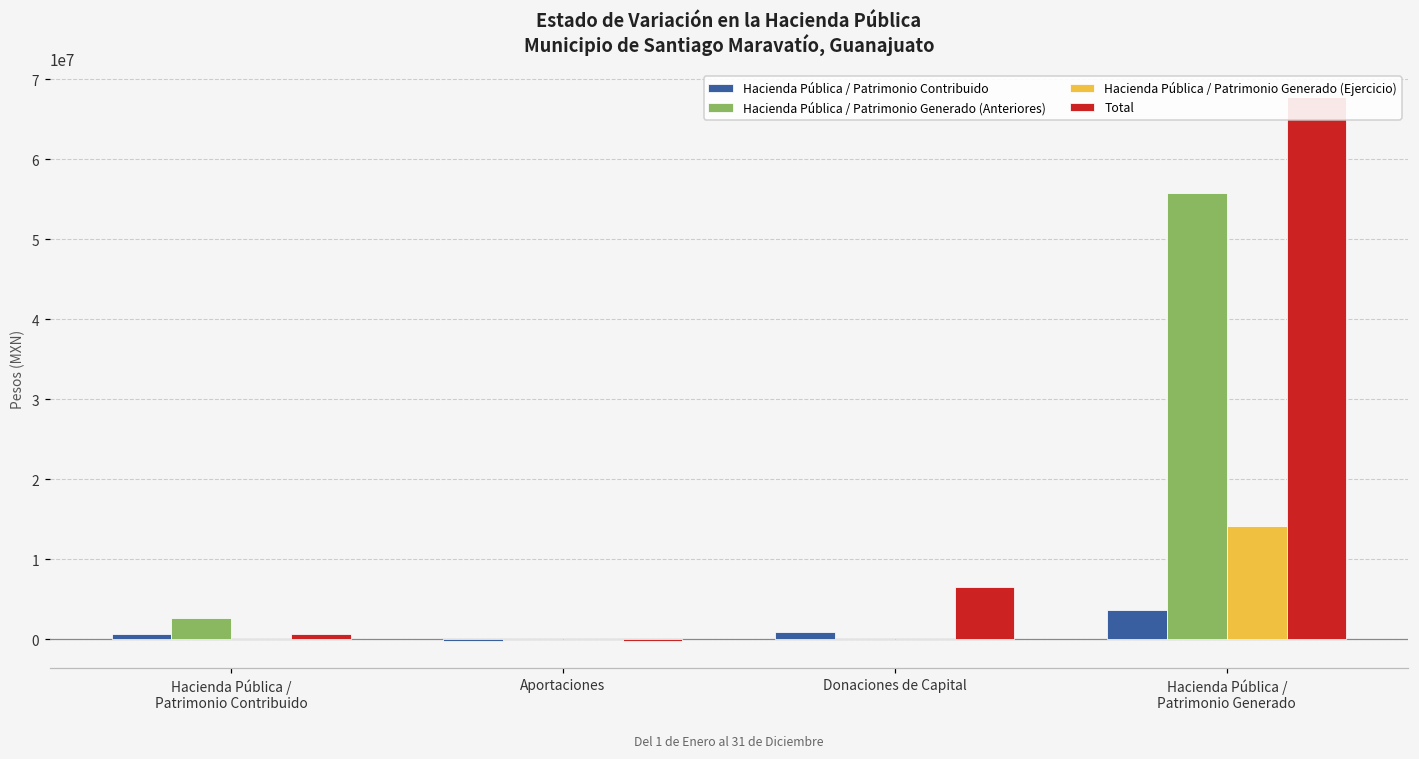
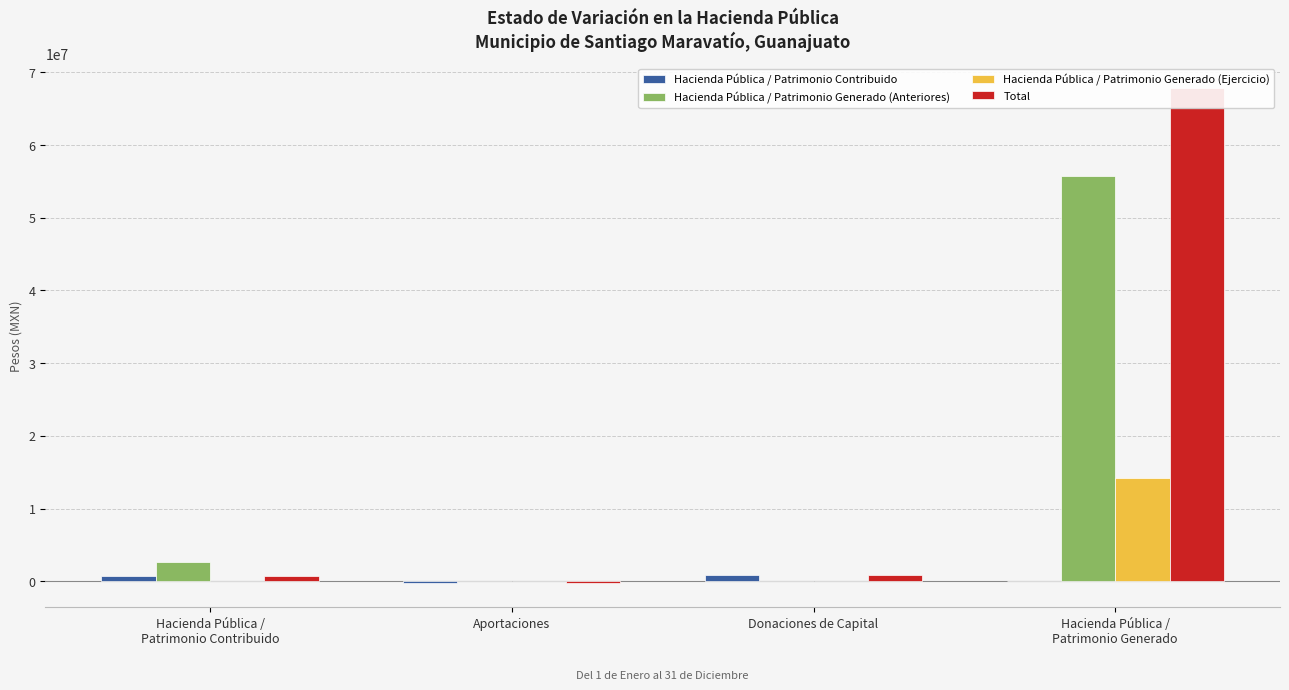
Total, Donaciones de Capital: 7000000 -> 1000000
Hacienda Pública / Patrimonio Contribuido, Hacienda Pública / Patrimonio Generado: 4000000 -> 0
